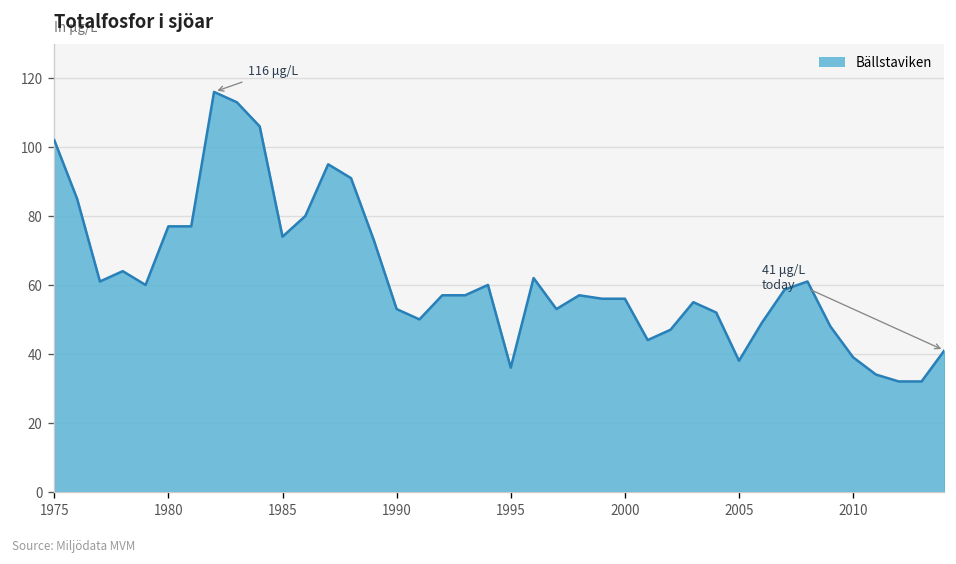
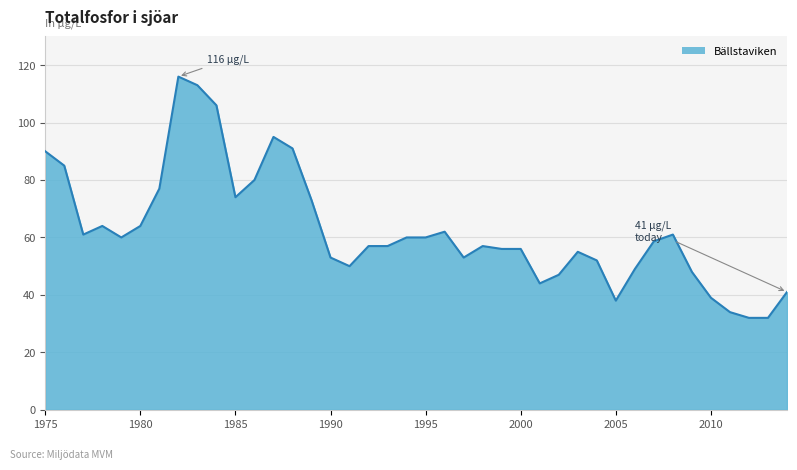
1975: 102 -> 90
1980: 77 -> 64
1995: 36 -> 60
